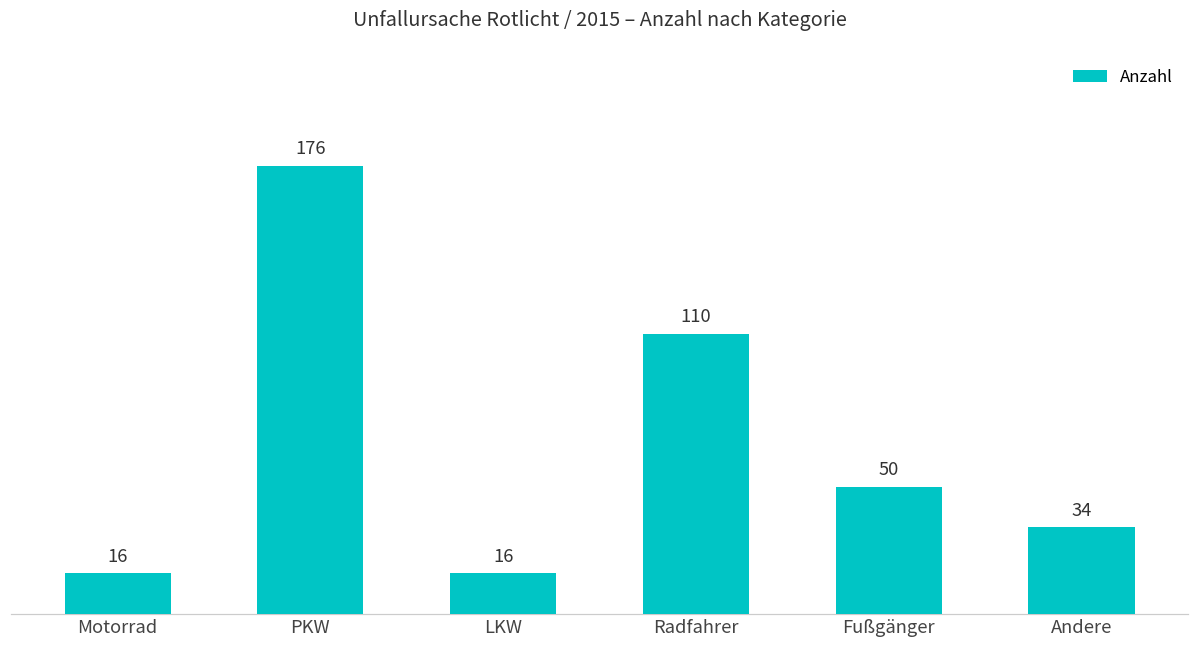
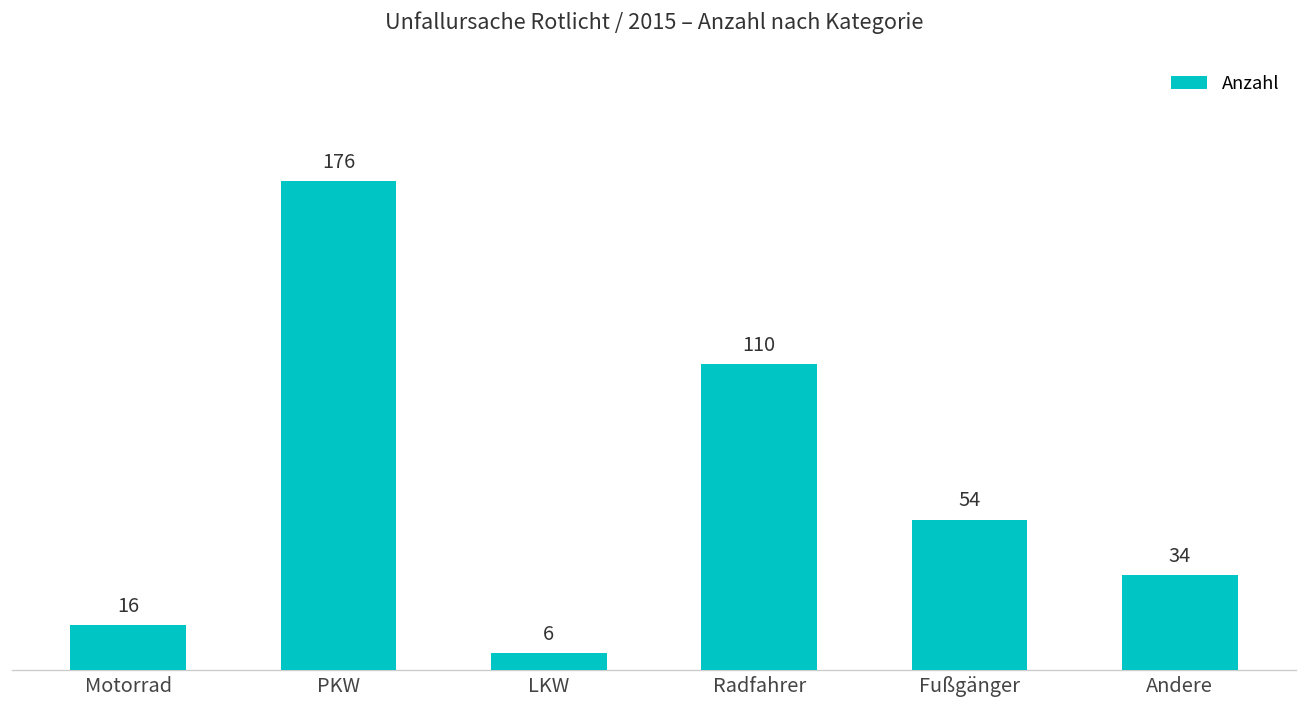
LKW: 16 -> 6
Fußgänger: 50 -> 54
